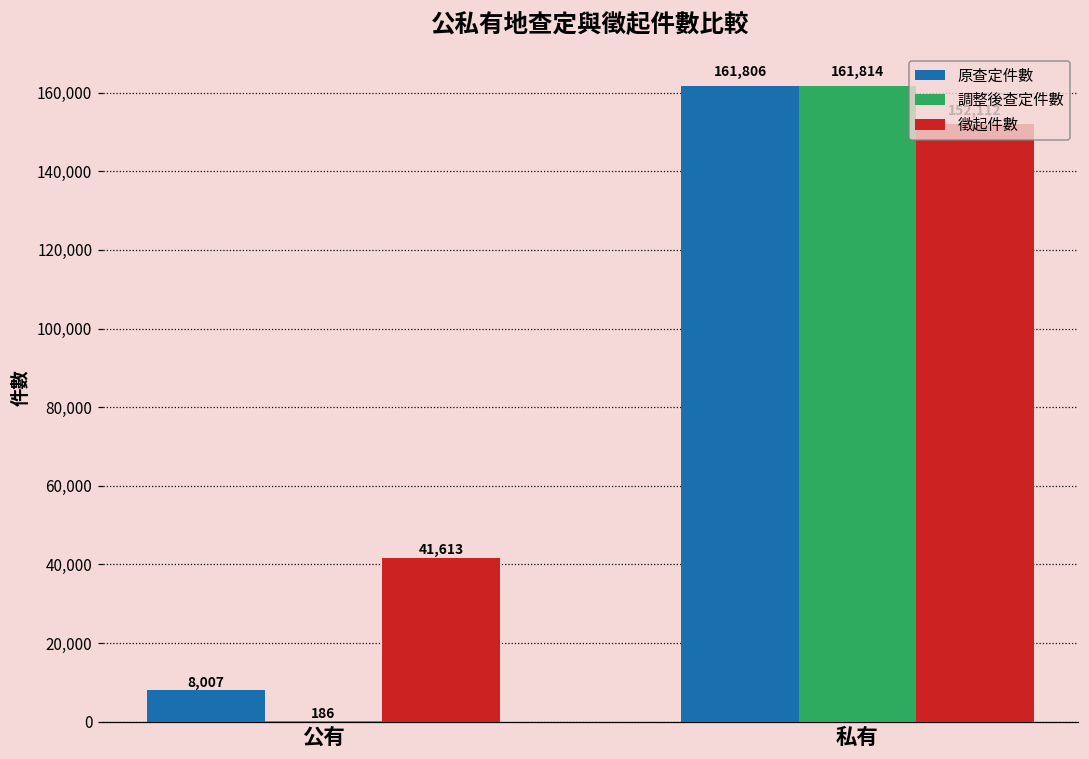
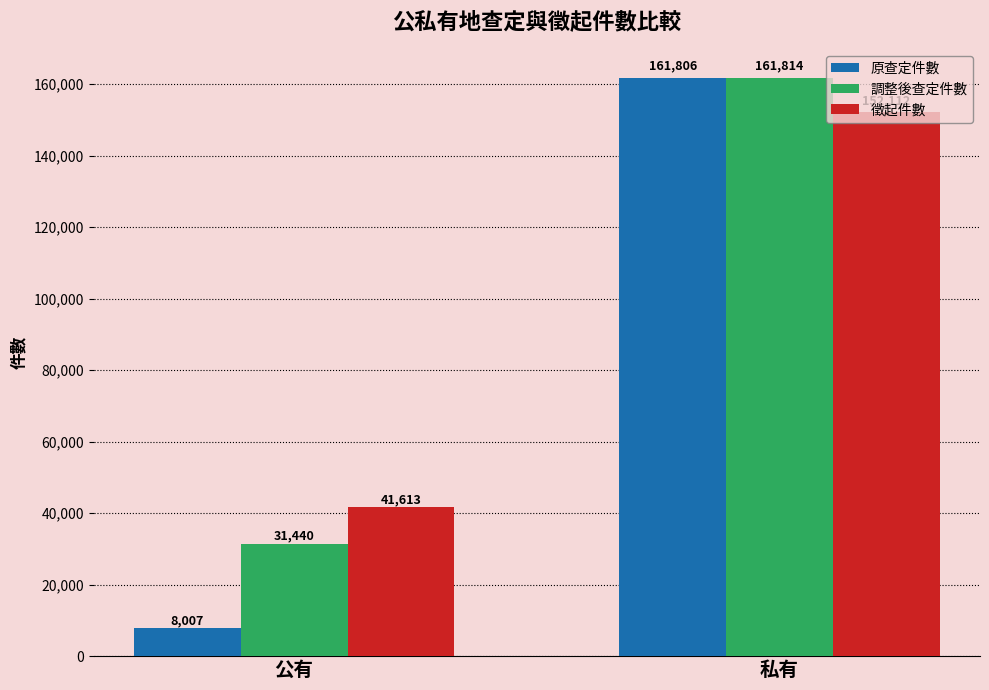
調整後查定件數, 公有: 186 -> 31,440
